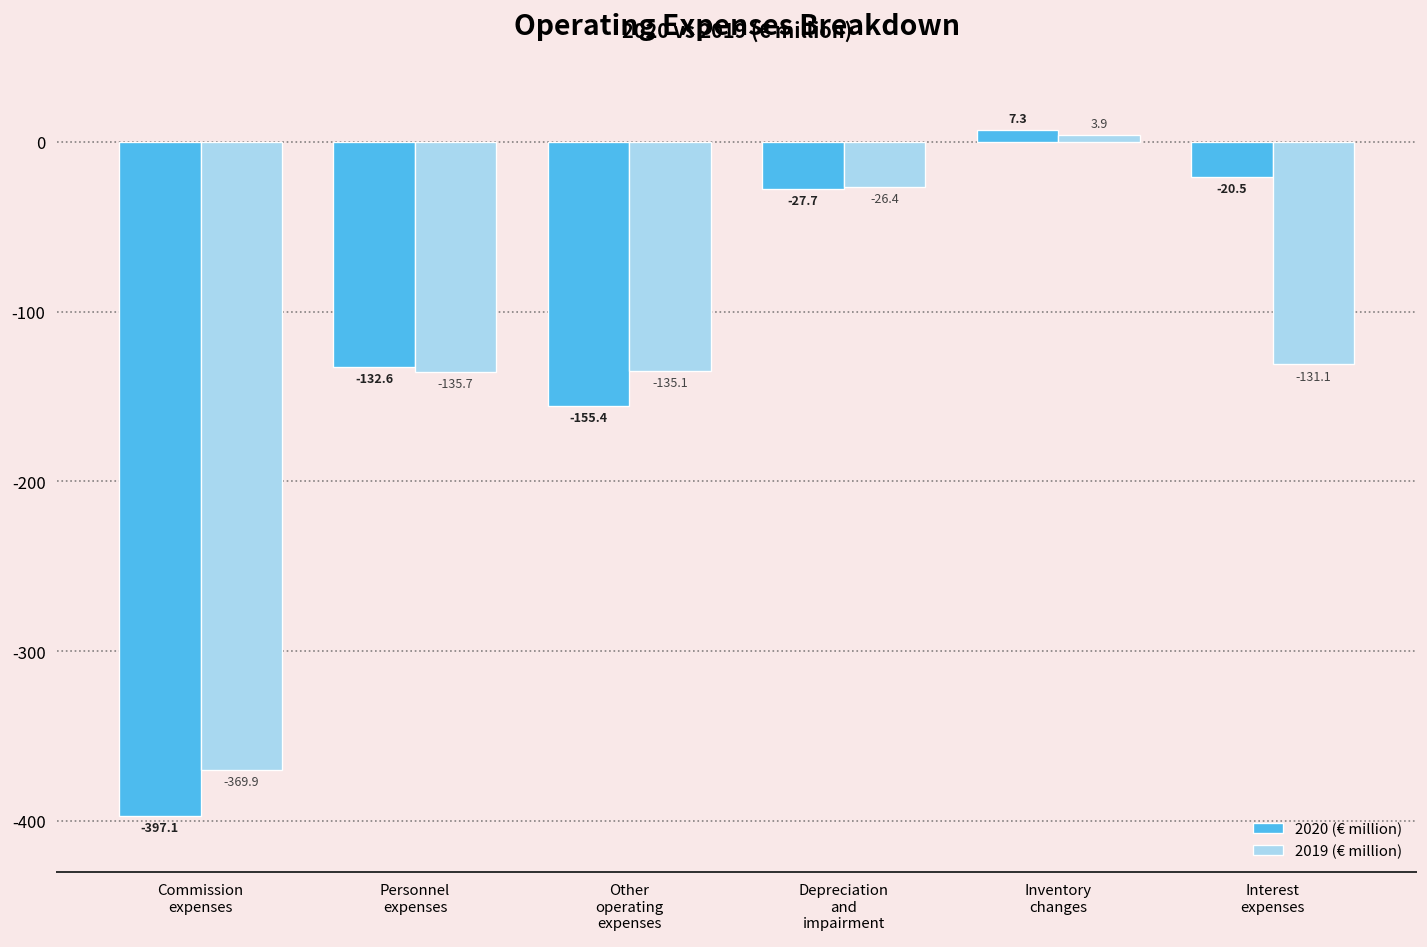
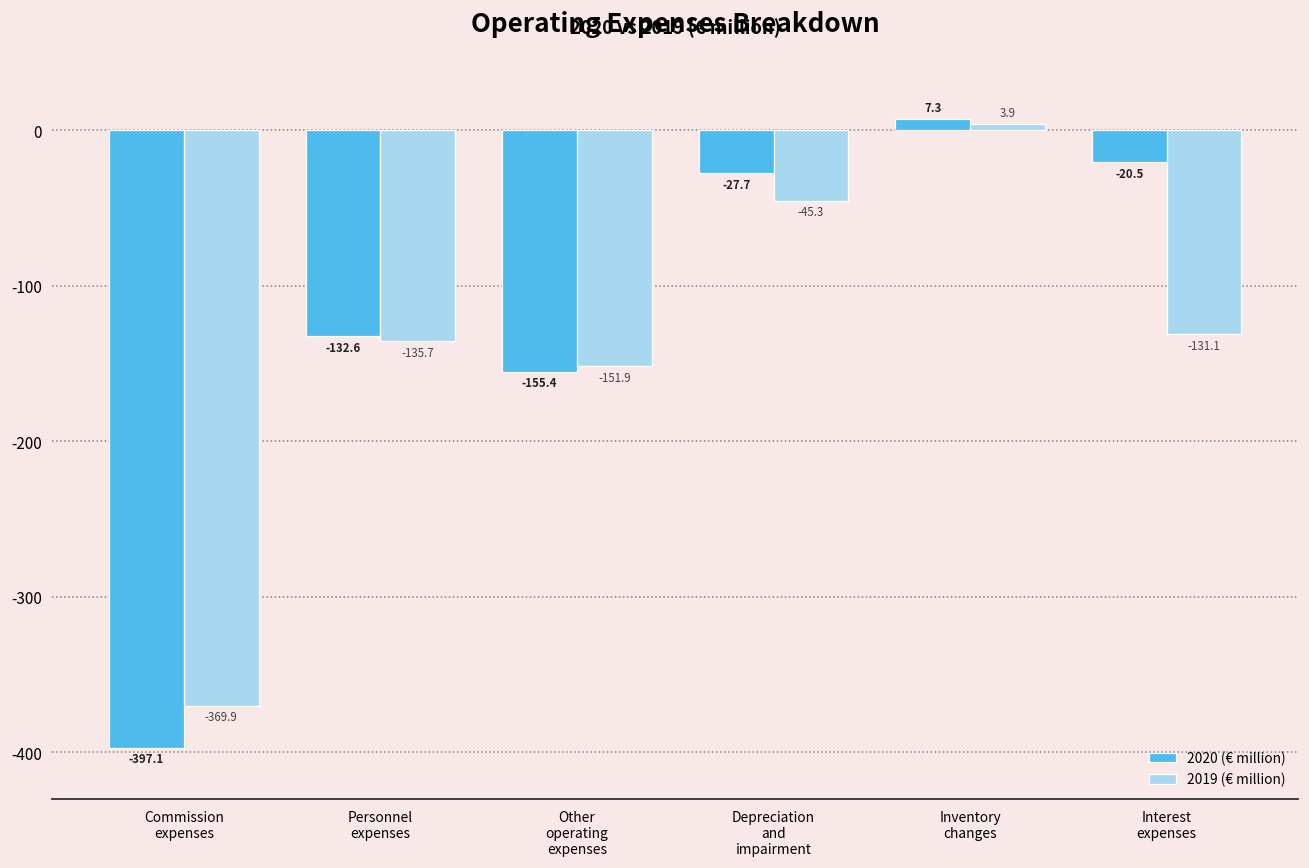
2019 (€ million), Other operating expenses: -135.1 -> -151.9
2019 (€ million), Depreciation and impairment: -26.4 -> -45.3
